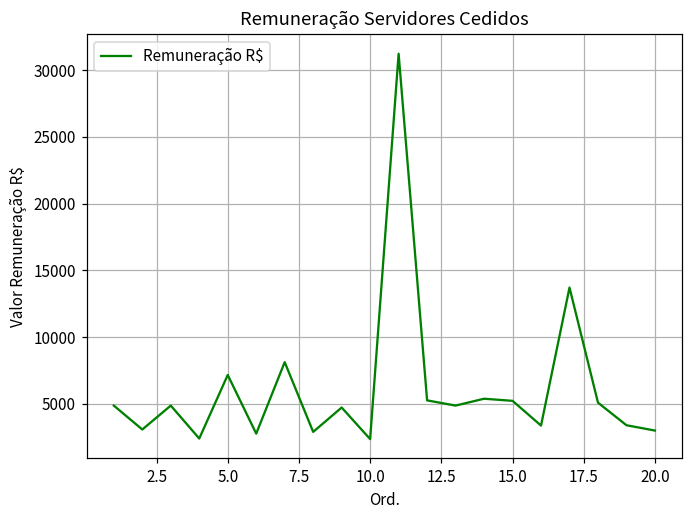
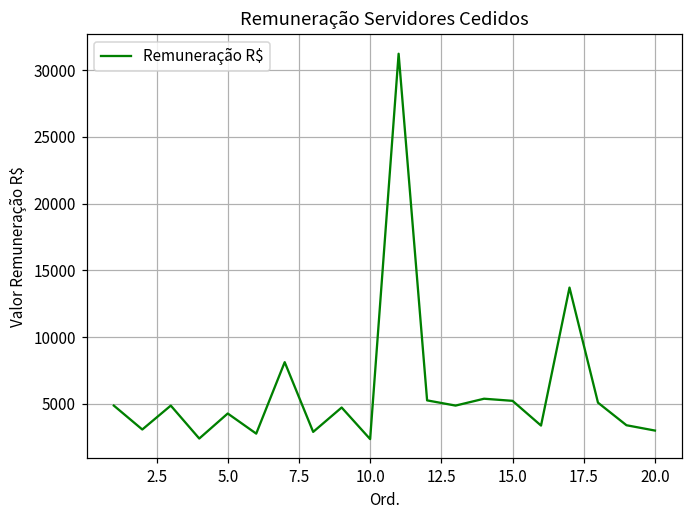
5.0: 7200 -> 4300
